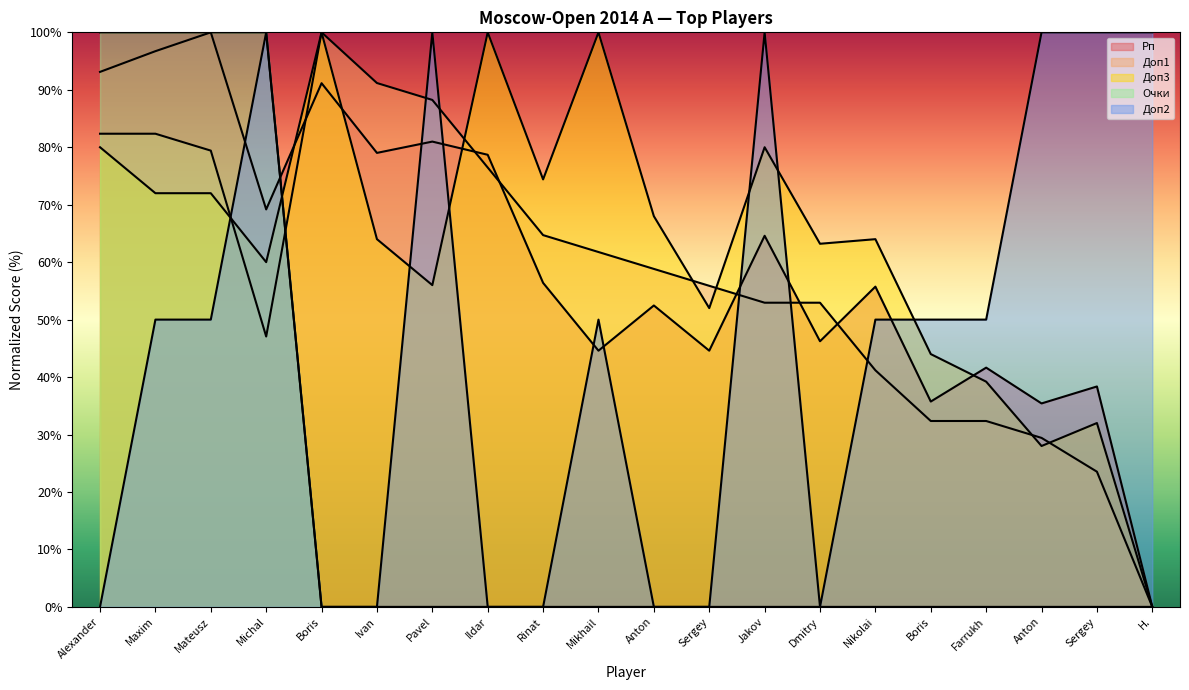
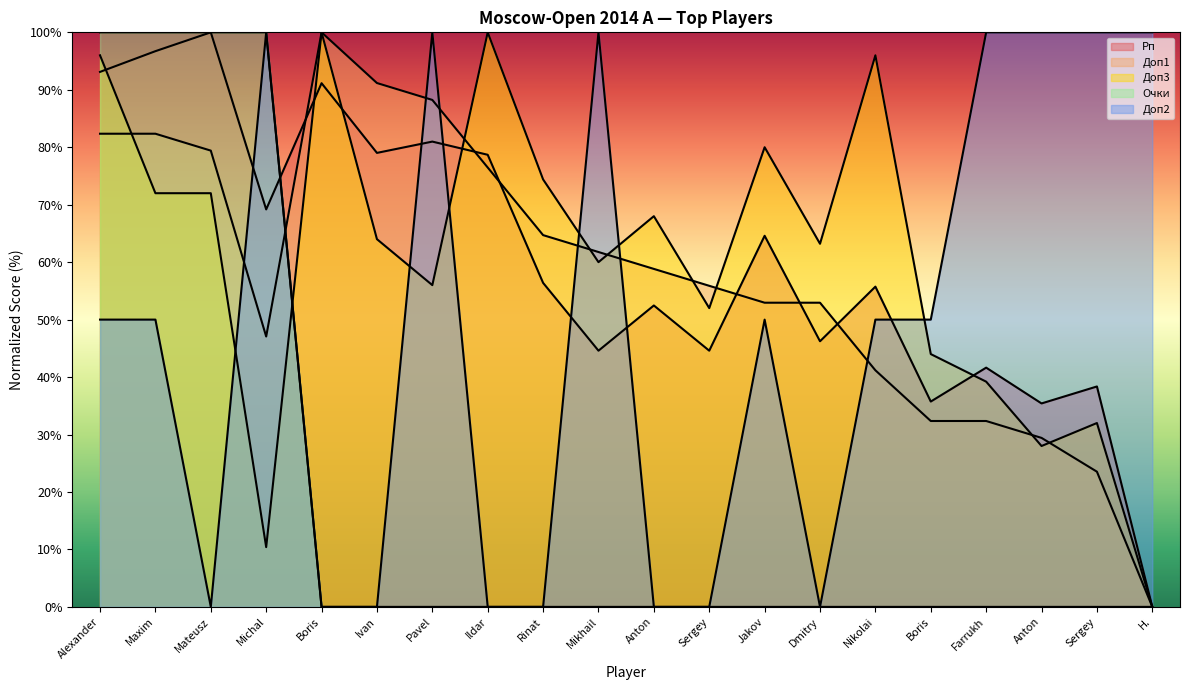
Доп3, Alexander: 80% -> 96%
Доп2, Alexander: 0% -> 50%
Доп2, Mateusz: 50% -> 0%
Доп3, Michal: 60% -> 10%
Доп3, Mikhail: 100% -> 60%
Доп2, Mikhail: 50% -> 100%
Доп2, Jakov: 100% -> 50%
Доп3, Nikolai: 64% -> 96%
Доп2, Farrukh: 50% -> 100%
